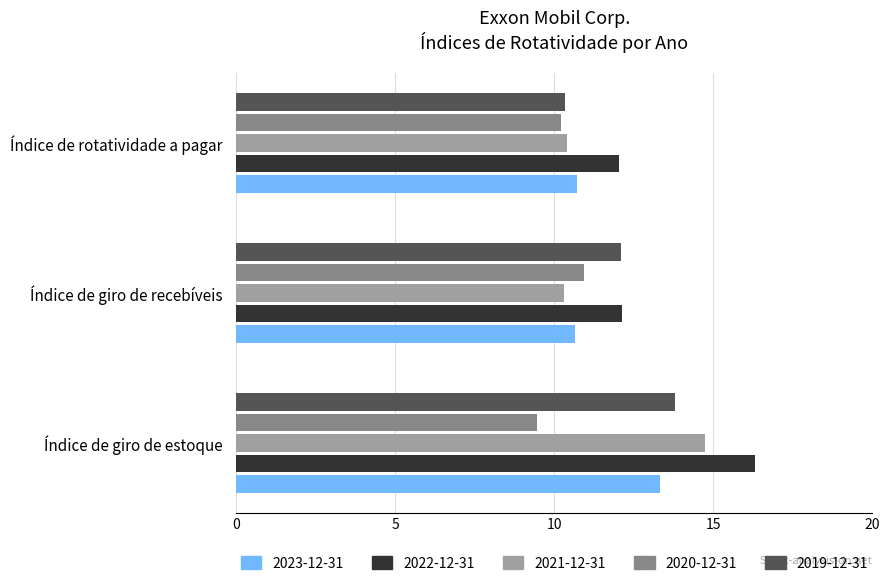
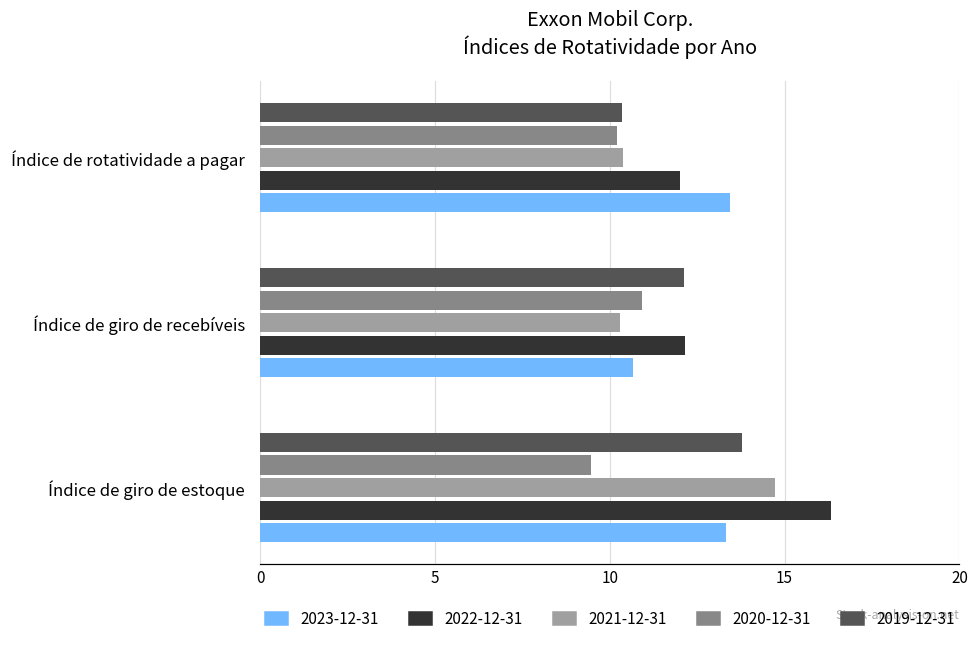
2023-12-31, Índice de rotatividade a pagar: 10.7 -> 13.4
